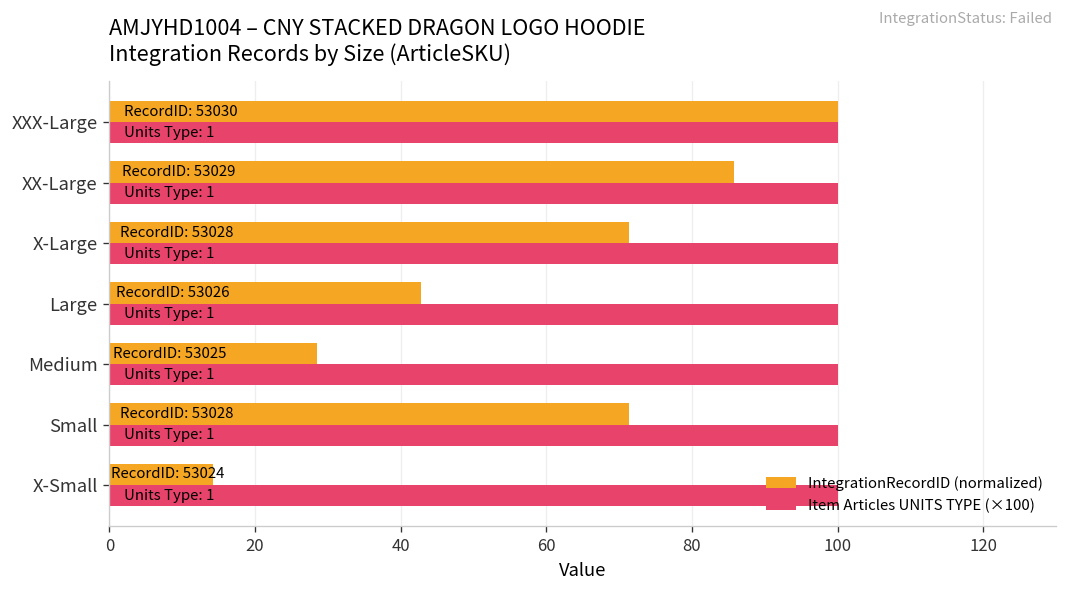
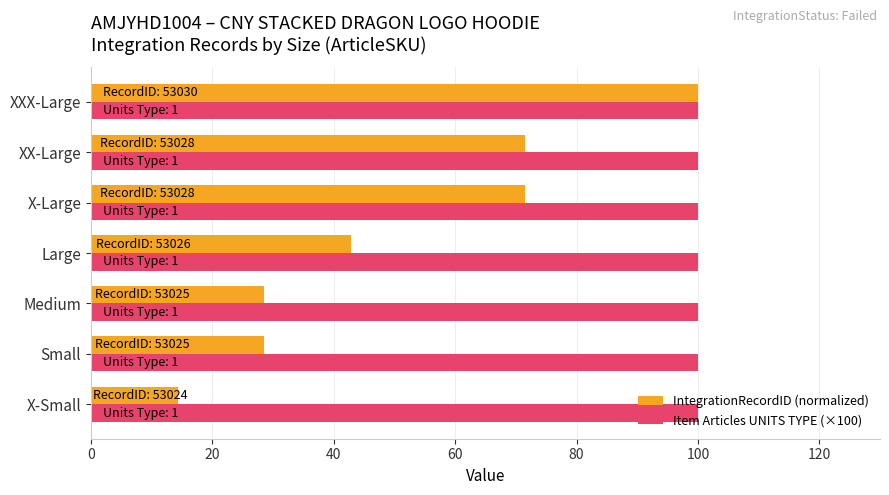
IntegrationRecordID (normalized), XX-Large: 53029 -> 53028
IntegrationRecordID (normalized), Small: 53028 -> 53025
